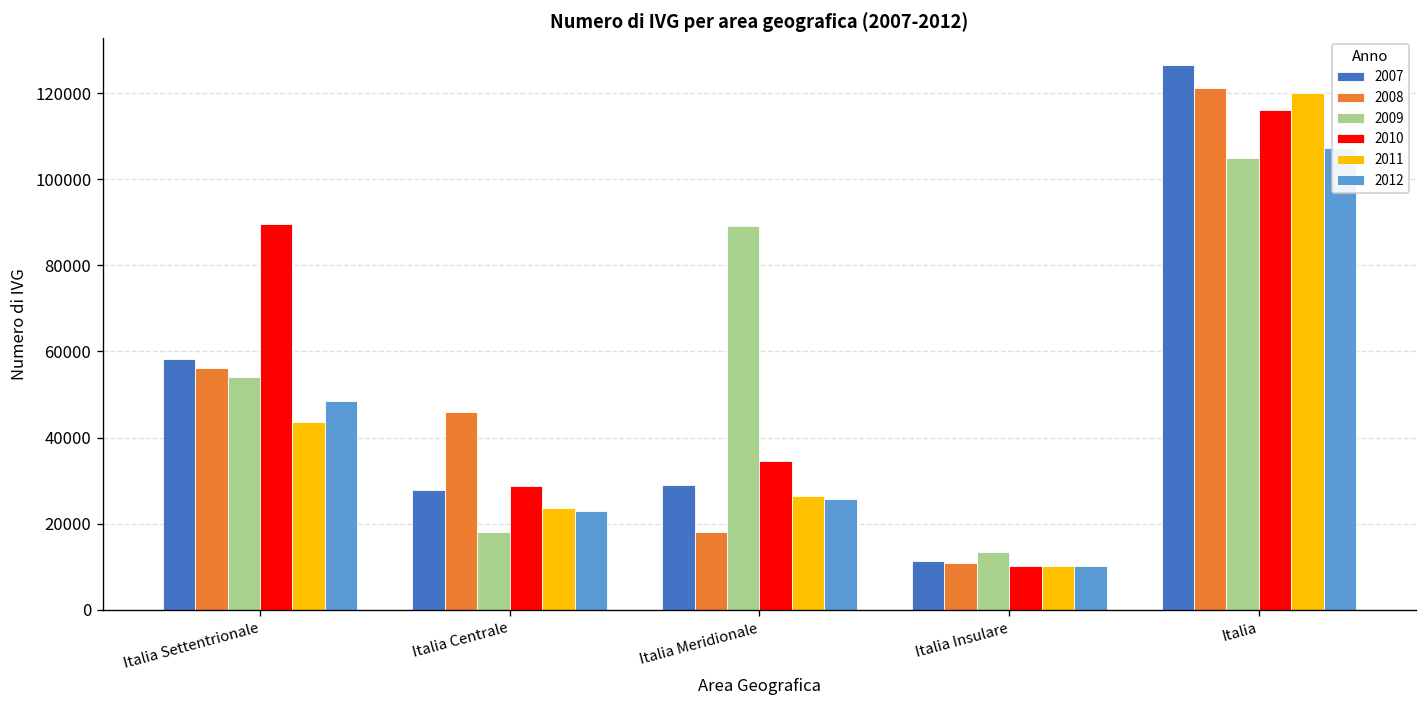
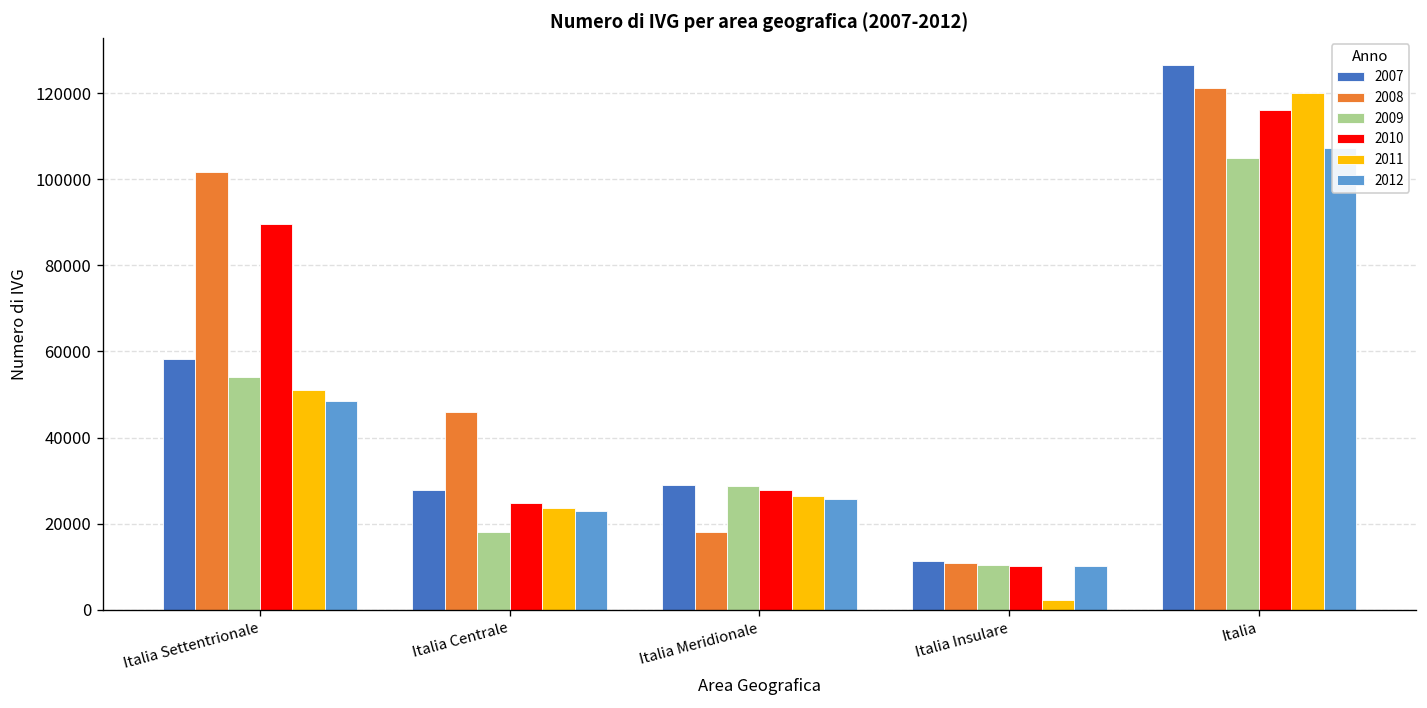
2008, Italia Settentrionale: 56000 -> 102000
2011, Italia Settentrionale: 44000 -> 51000
2010, Italia Centrale: 29000 -> 25000
2009, Italia Meridionale: 89000 -> 29000
2010, Italia Meridionale: 35000 -> 28000
2009, Italia Insulare: 13000 -> 10000
2011, Italia Insulare: 10000 -> 2000
